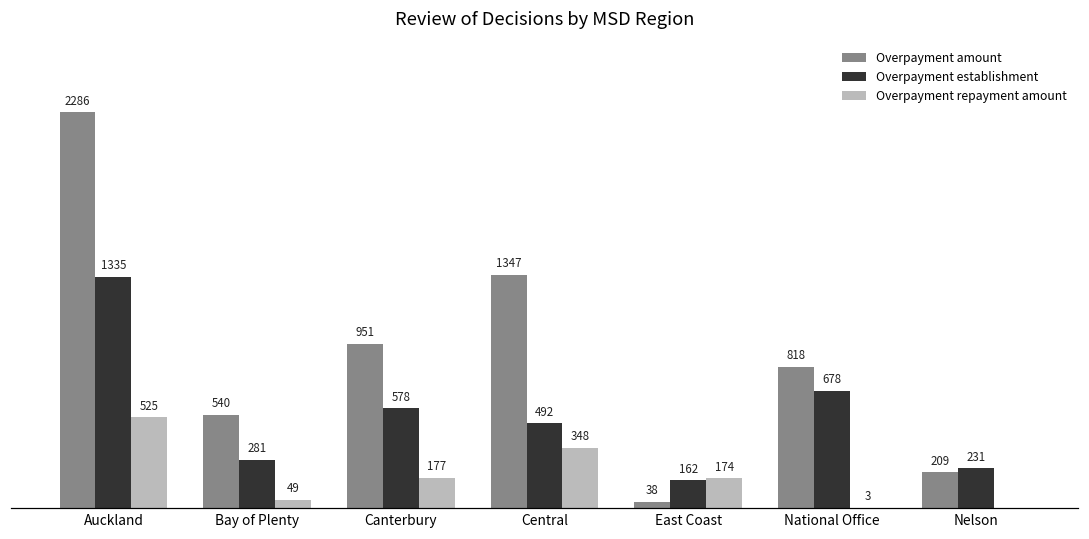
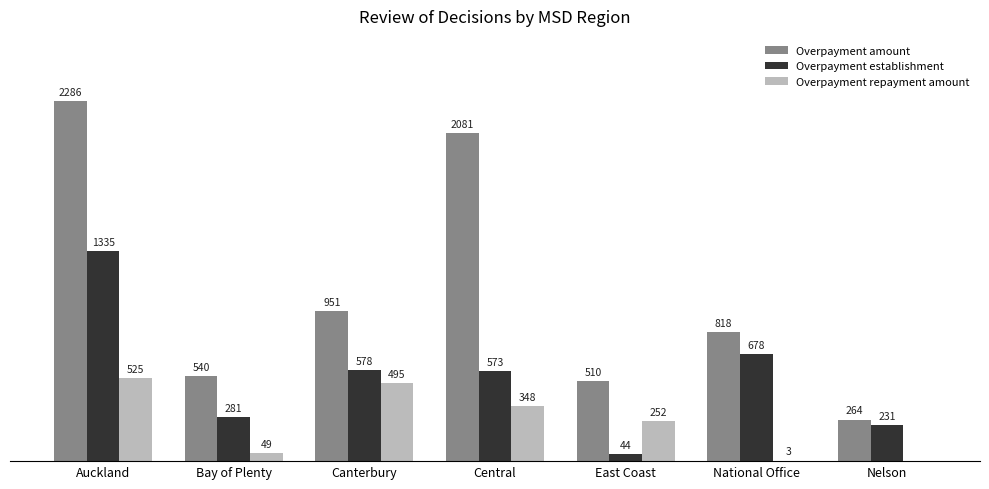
Overpayment repayment amount, Canterbury: 177 -> 495
Overpayment amount, Central: 1347 -> 2081
Overpayment establishment, Central: 492 -> 573
Overpayment amount, East Coast: 38 -> 510
Overpayment establishment, East Coast: 162 -> 44
Overpayment repayment amount, East Coast: 174 -> 252
Overpayment amount, Nelson: 209 -> 264
